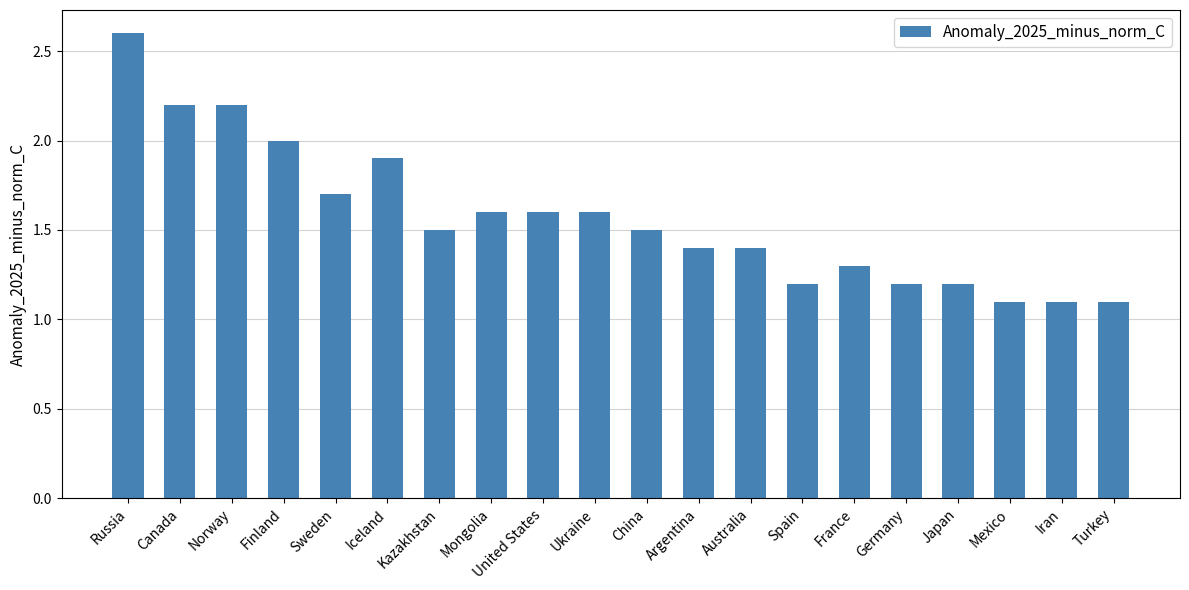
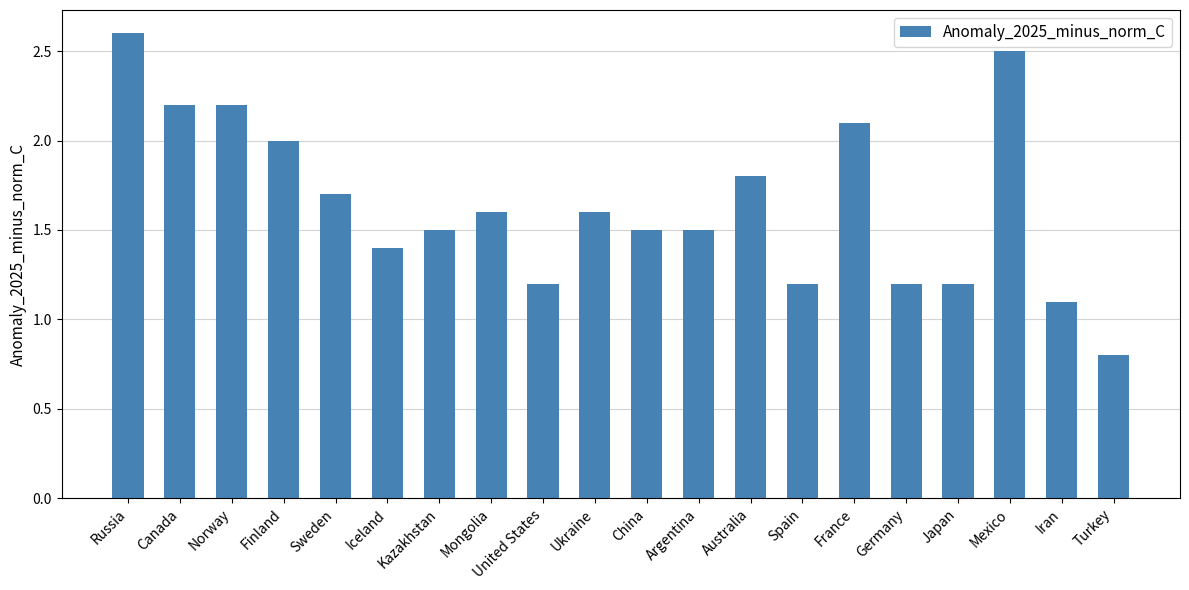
Iceland: 1.9 -> 1.4
United States: 1.6 -> 1.2
Argentina: 1.4 -> 1.5
Australia: 1.4 -> 1.8
France: 1.3 -> 2.1
Mexico: 1.1 -> 2.5
Turkey: 1.1 -> 0.8
